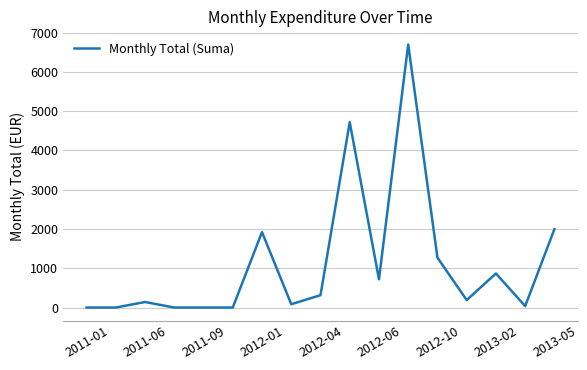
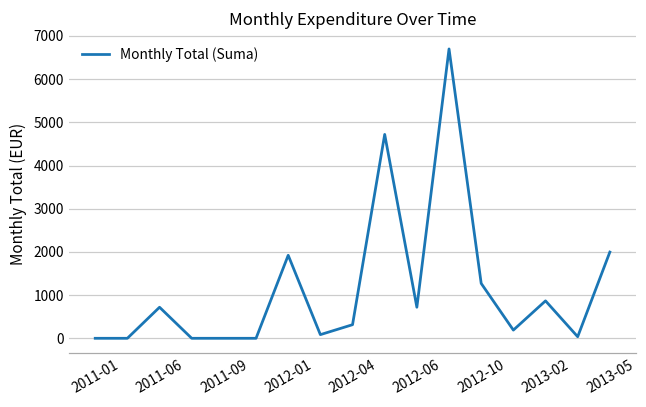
2011-06: 100 -> 700
